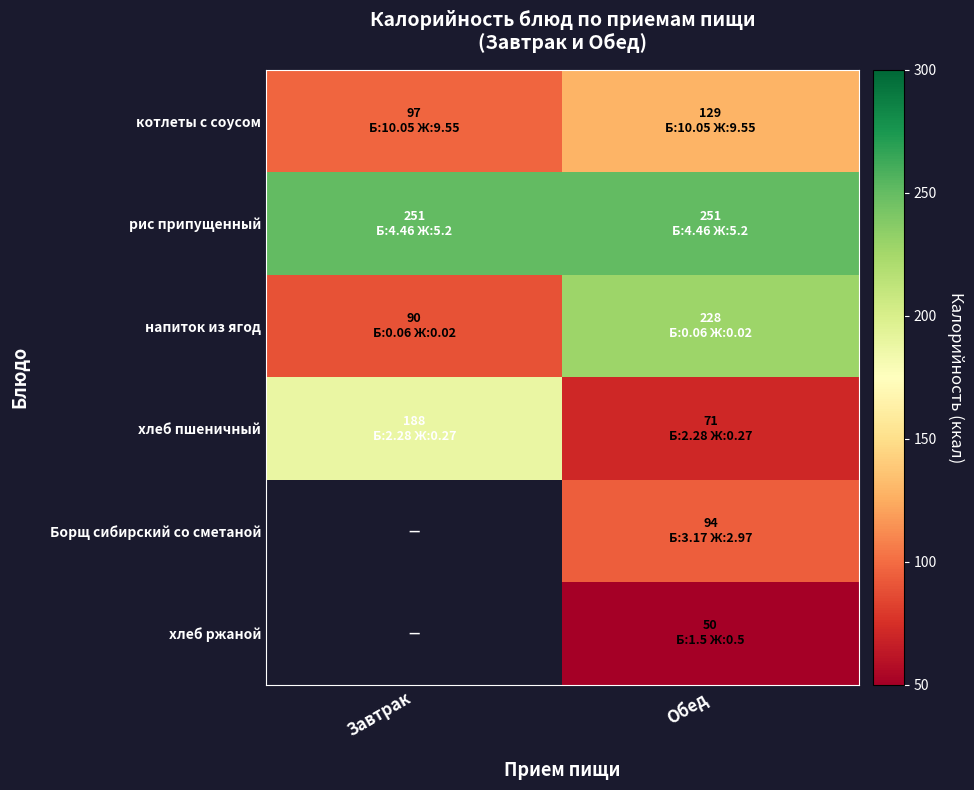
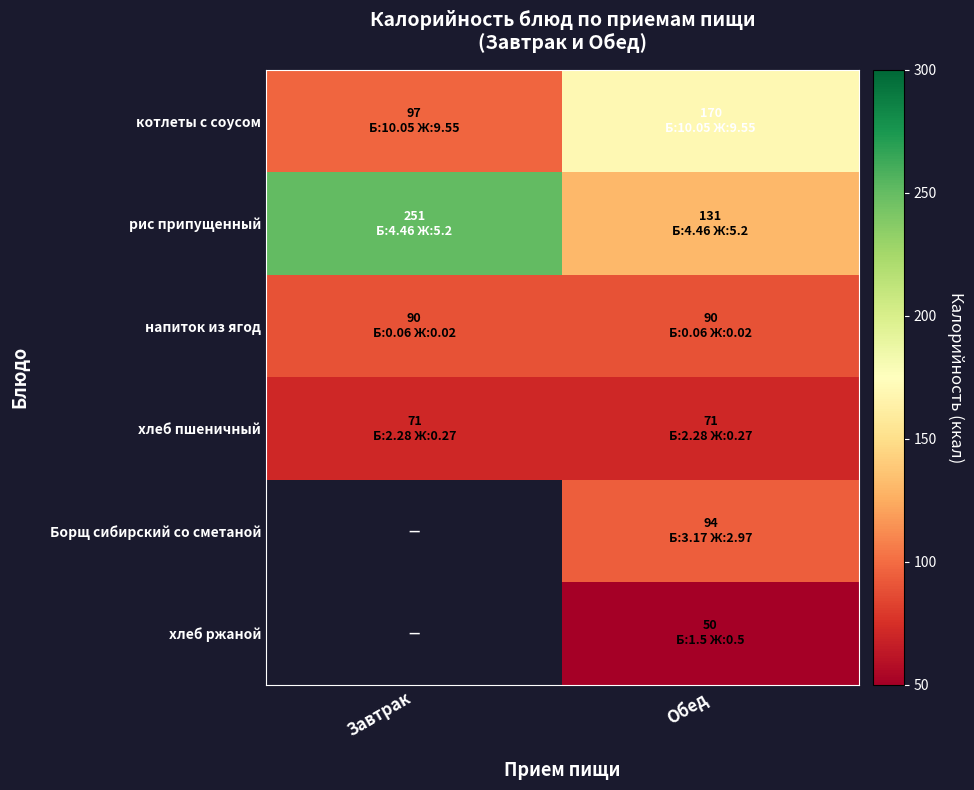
котлеты с соусом, Обед: 129 -> 170
рис припущенный, Обед: 251 -> 131
напиток из ягод, Обед: 228 -> 90
хлеб пшеничный, Завтрак: 188 -> 71
